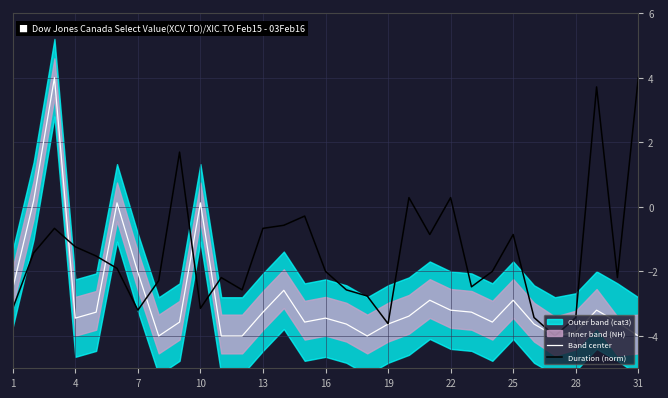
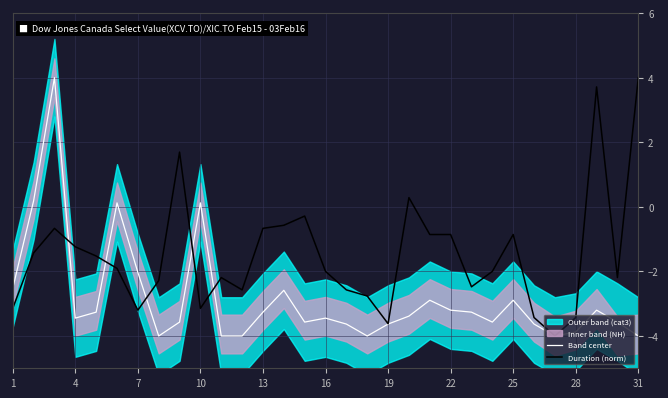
Duration (norm), 22: 0.3 -> -0.9
